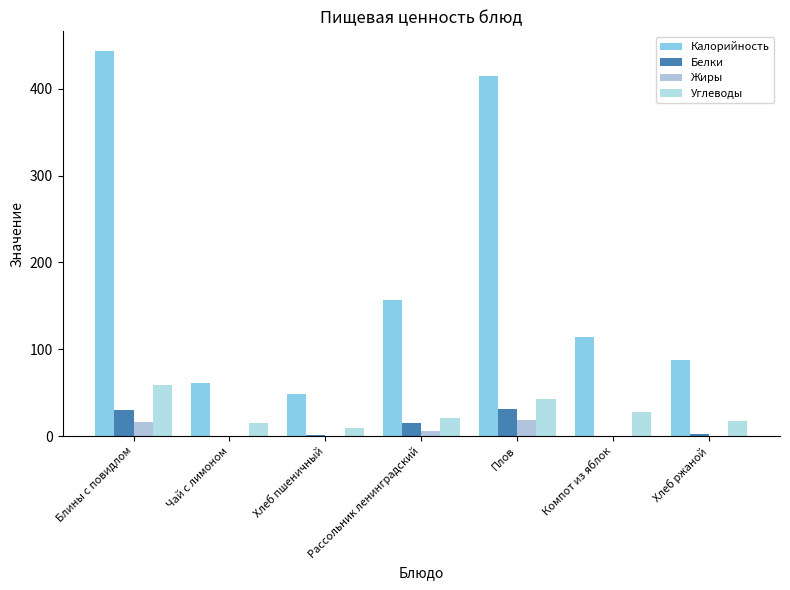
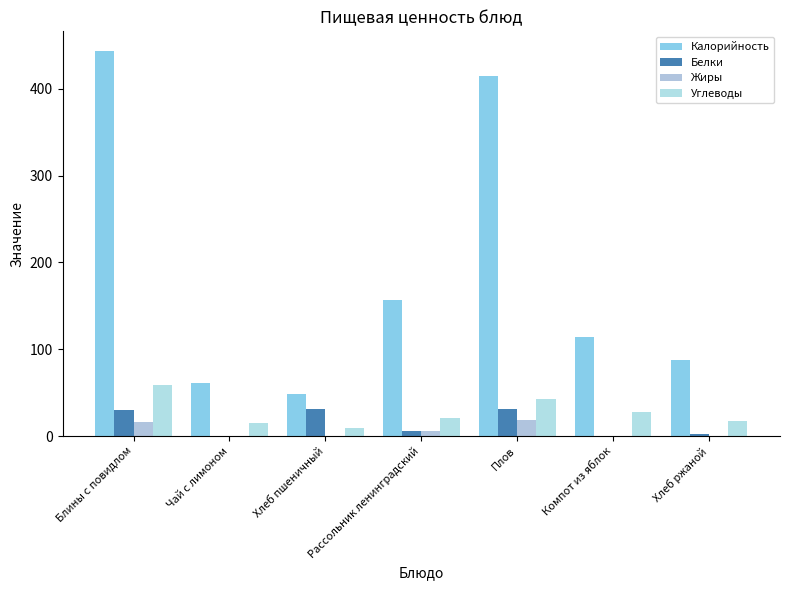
Белки, Хлеб пшеничный: 0 -> 30
Белки, Рассольник ленинградский: 15 -> 6
